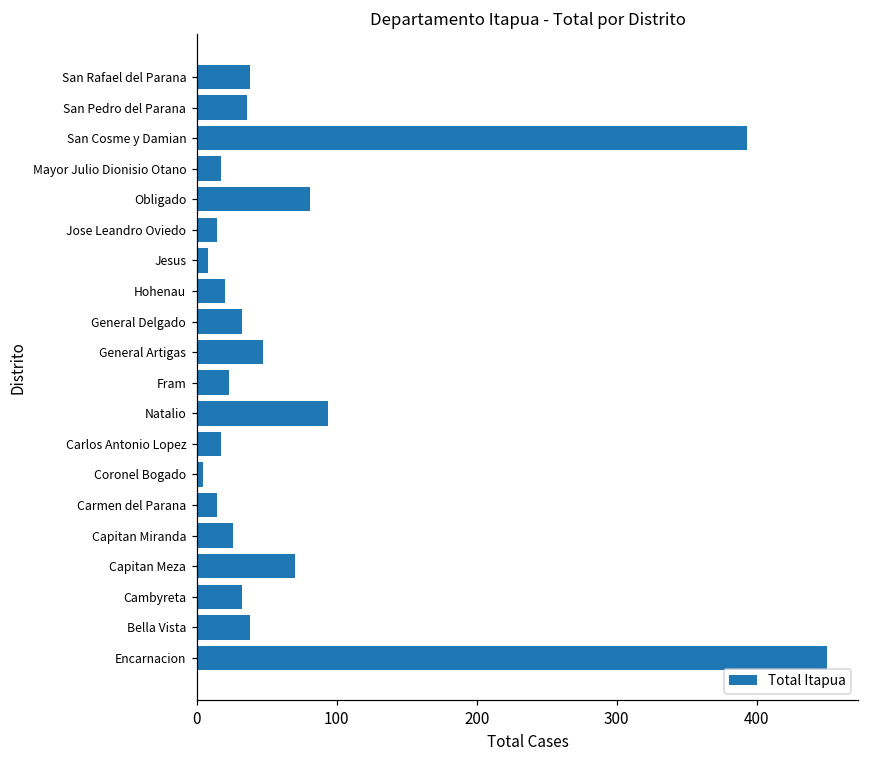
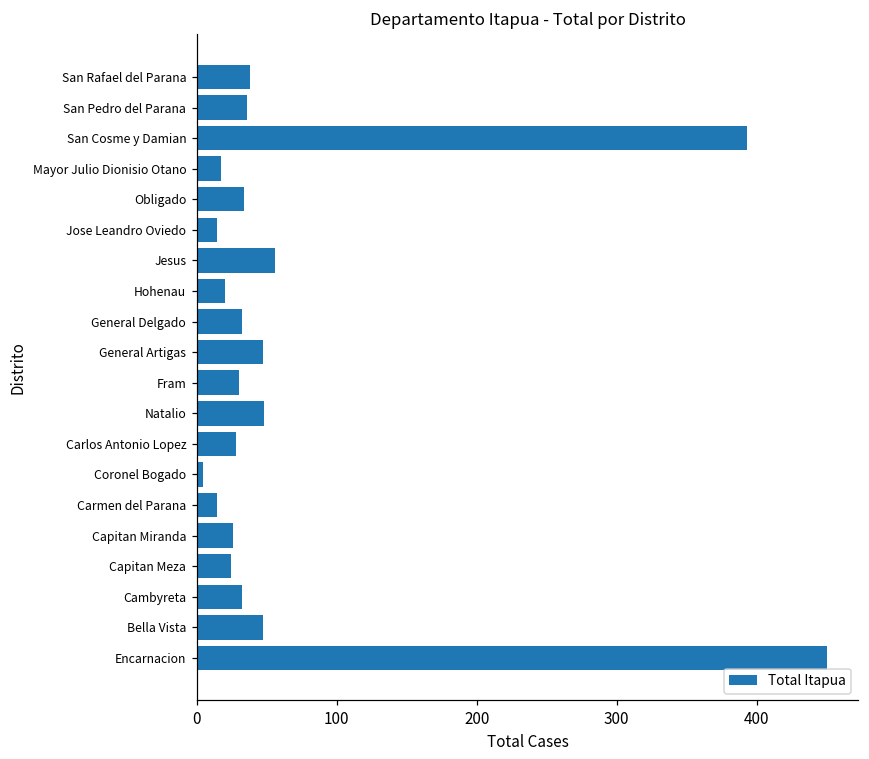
Obligado: 81 -> 34
Jesus: 8 -> 56
Fram: 23 -> 30
Natalio: 94 -> 48
Carlos Antonio Lopez: 17 -> 28
Capitan Meza: 70 -> 24
Bella Vista: 38 -> 47
